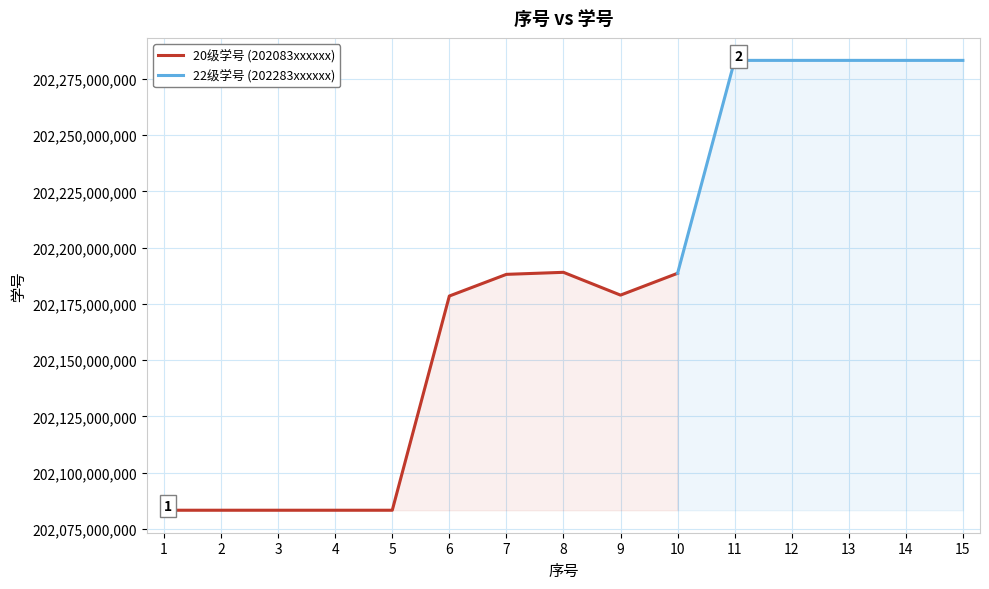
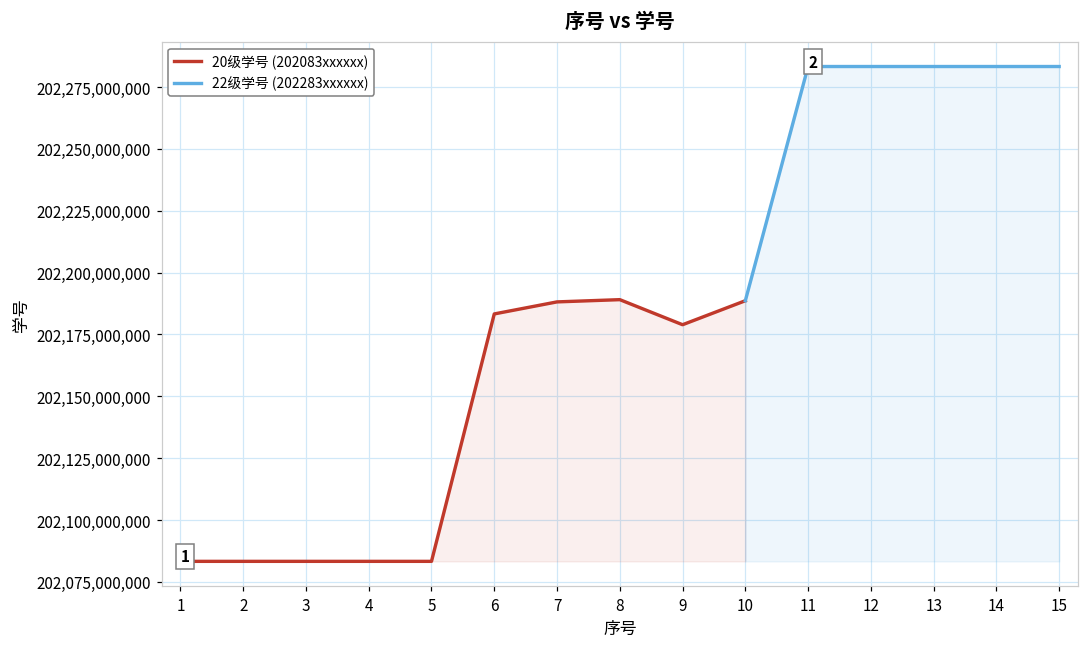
20级学号 (202083xxxxxx), 6: 202,179,000,000 -> 202,183,000,000
